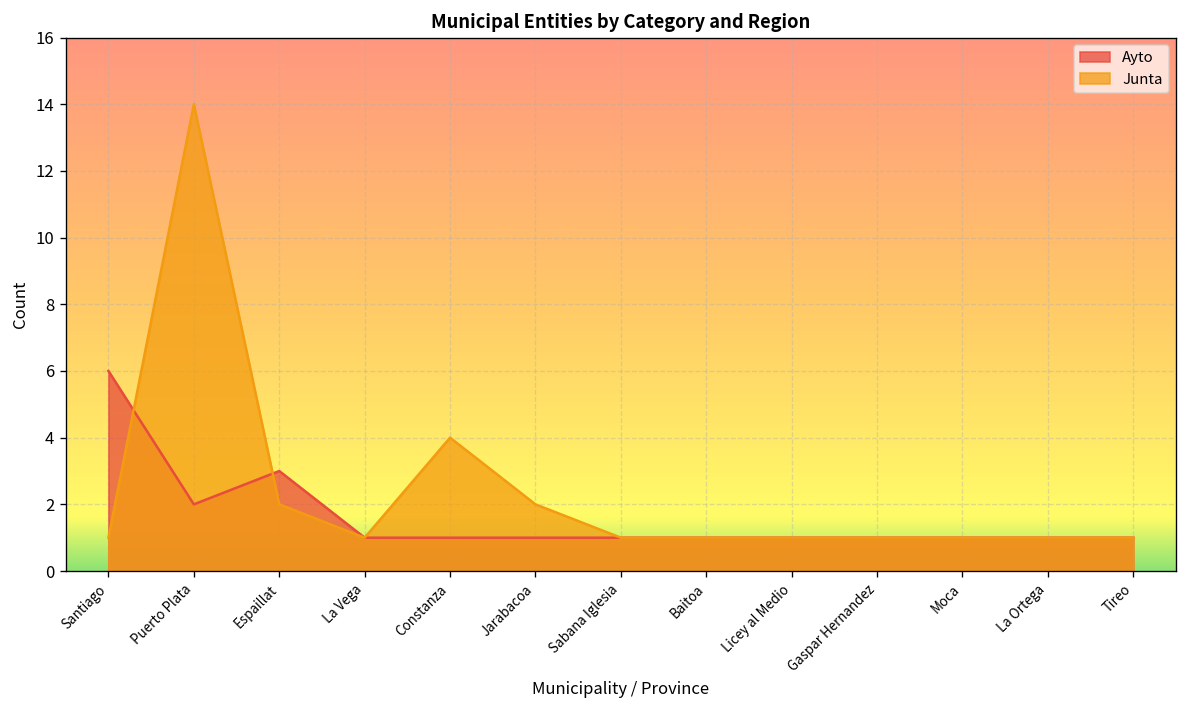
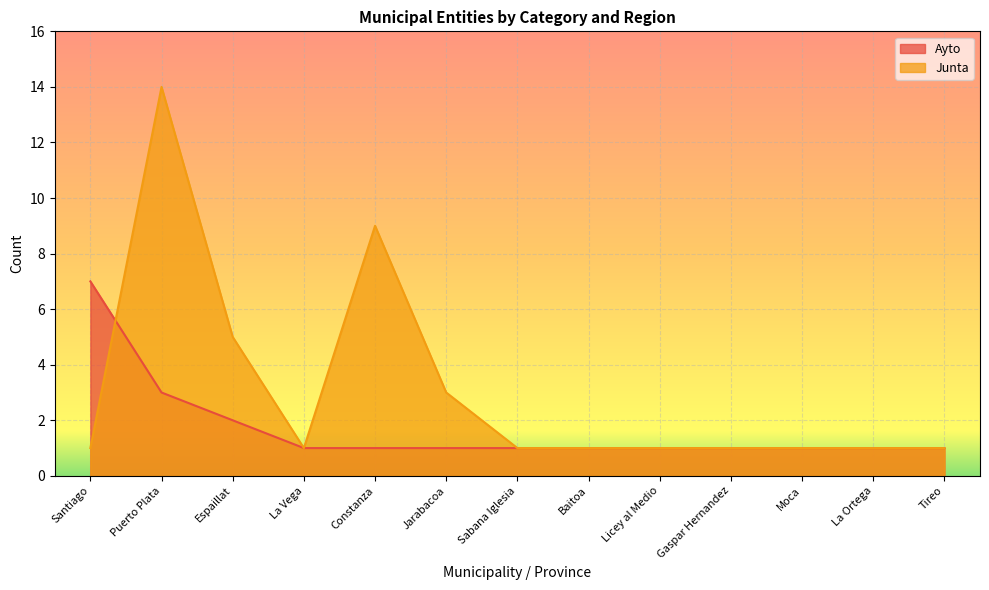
Ayto, Santiago: 6 -> 7
Ayto, Puerto Plata: 2 -> 3
Ayto, Espaillat: 3 -> 2
Junta, Espaillat: 2 -> 5
Junta, Constanza: 4 -> 9
Junta, Jarabacoa: 2 -> 3
